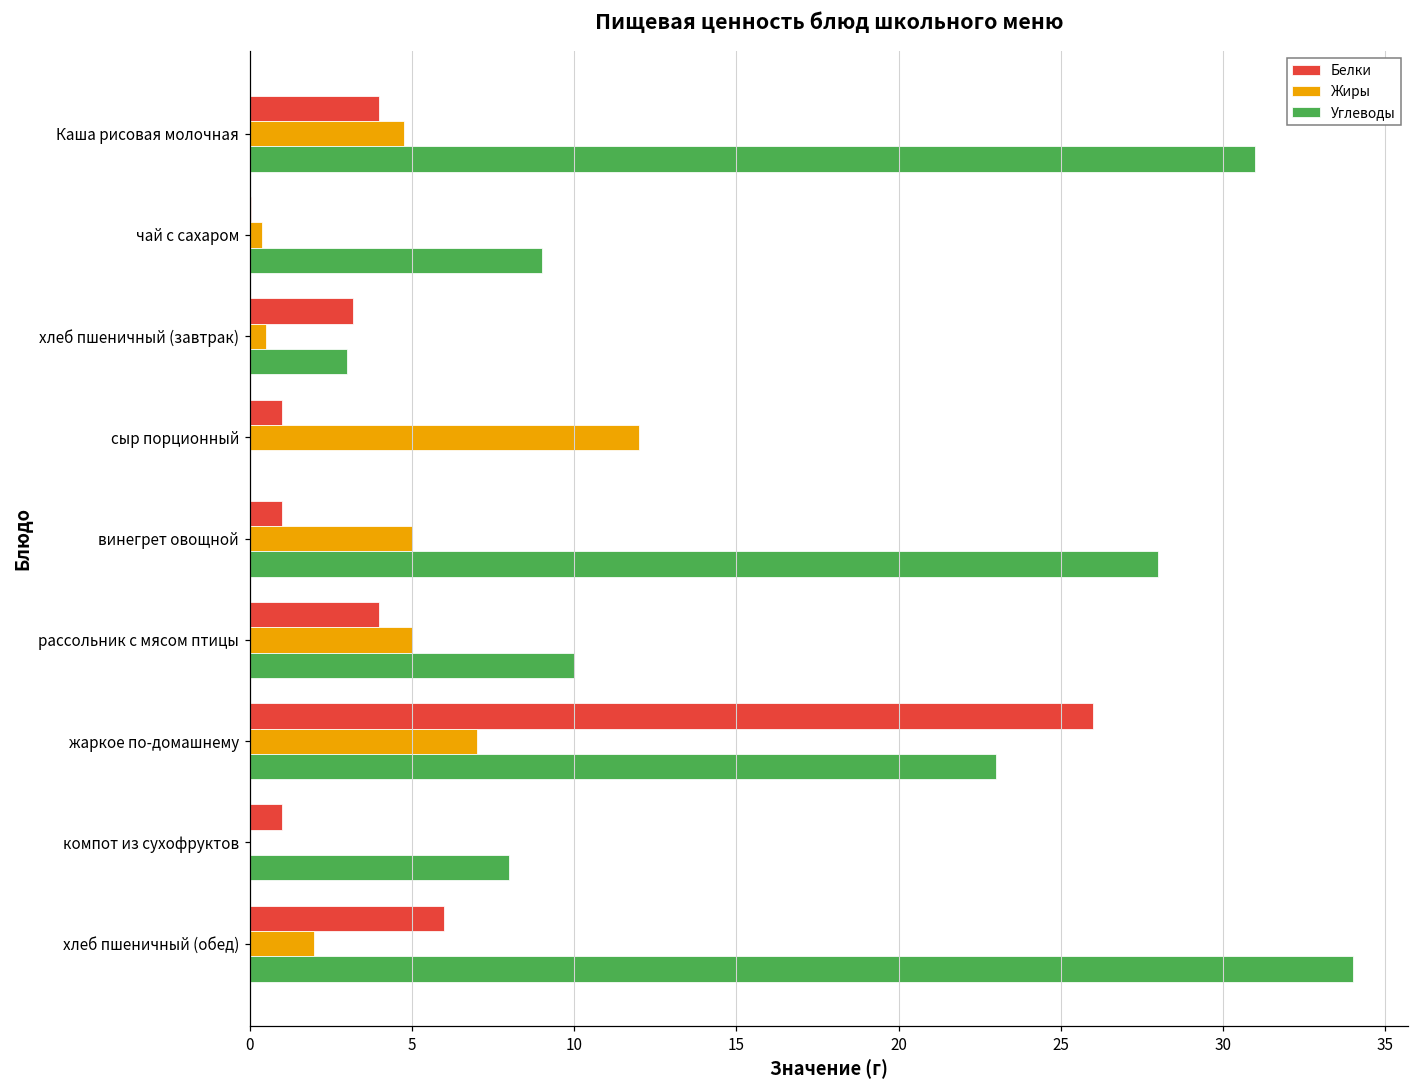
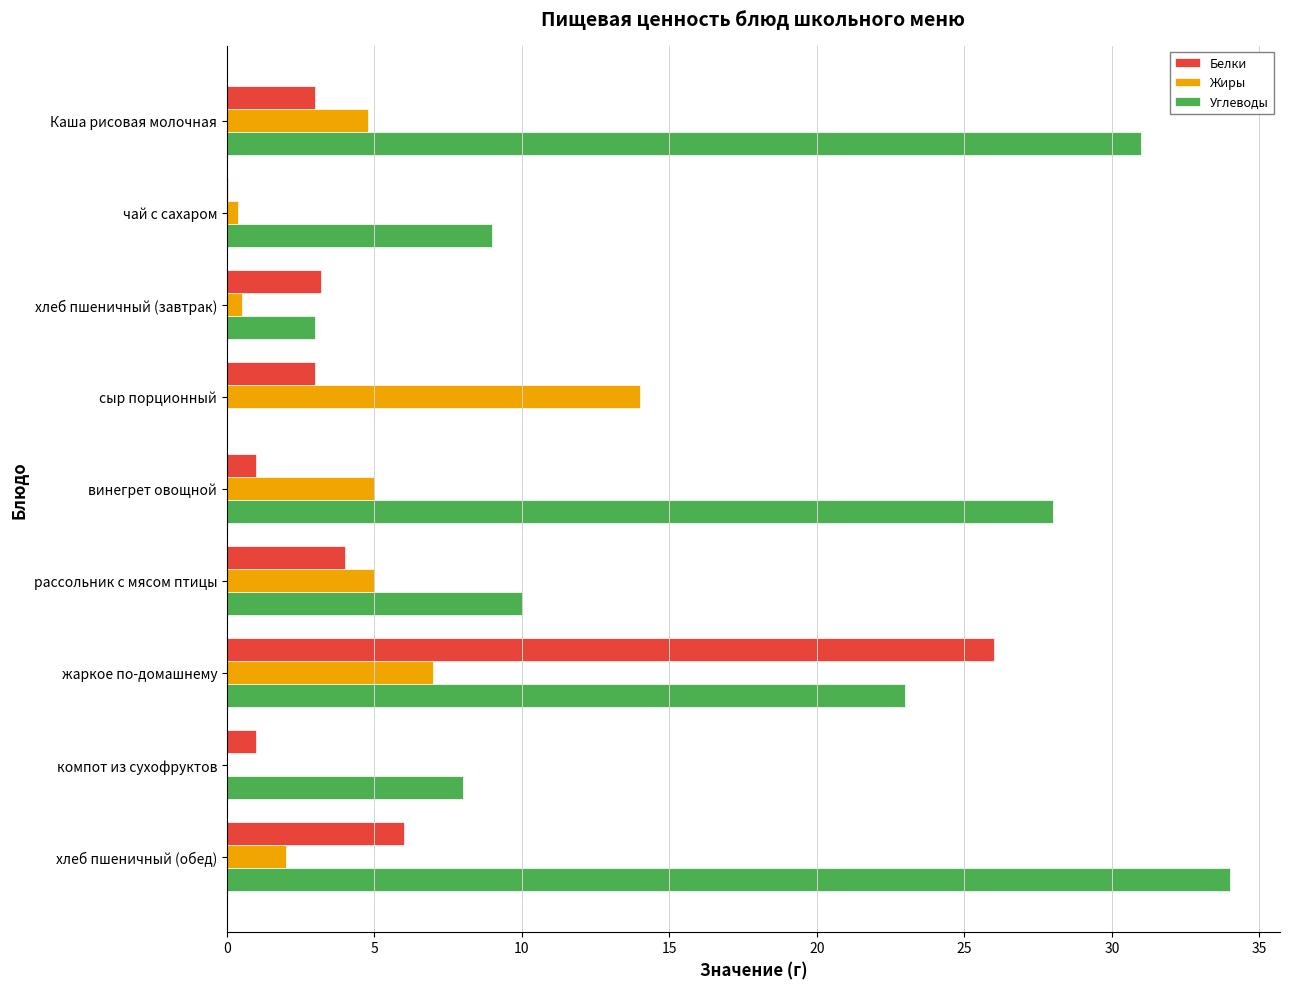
Белки, Каша рисовая молочная: 4 -> 3
Белки, сыр порционный: 1 -> 3
Жиры, сыр порционный: 12 -> 14
